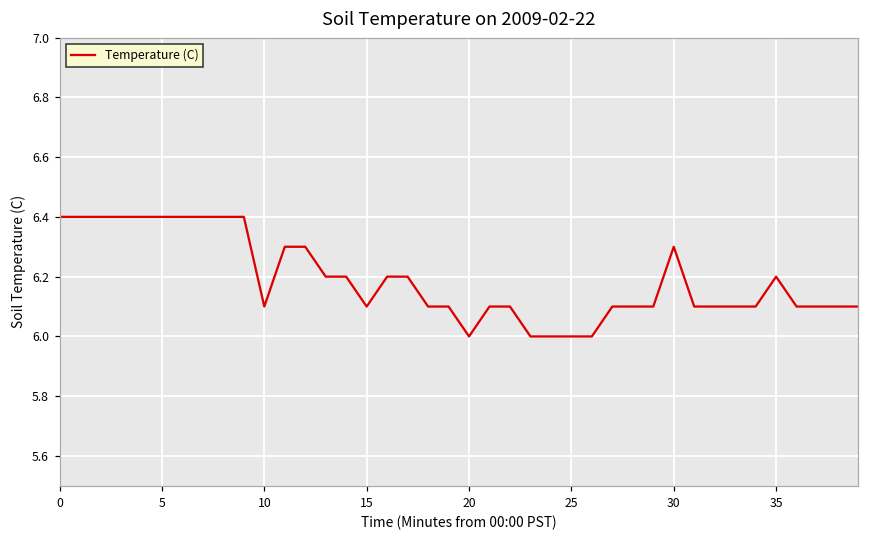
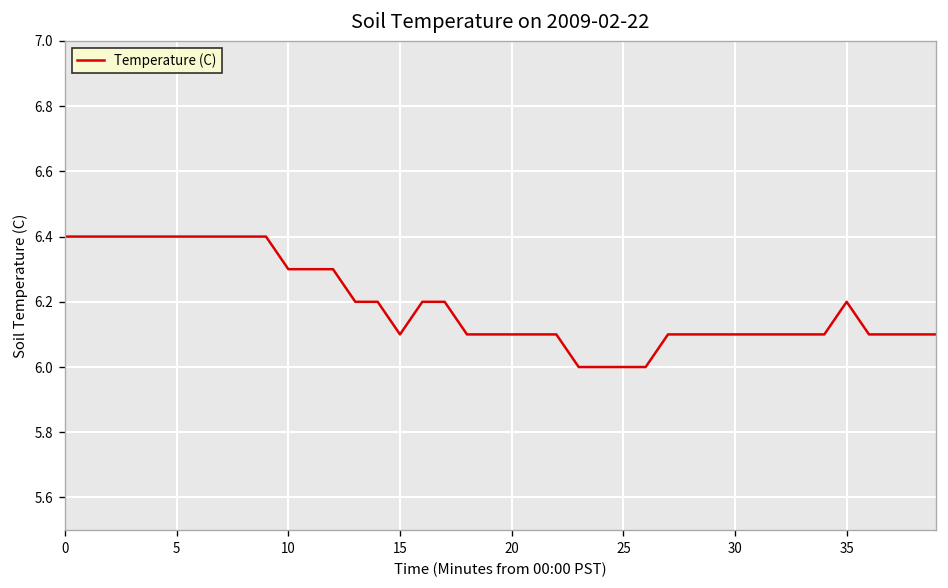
10: 6.1 -> 6.3
20: 6.0 -> 6.1
30: 6.3 -> 6.1
